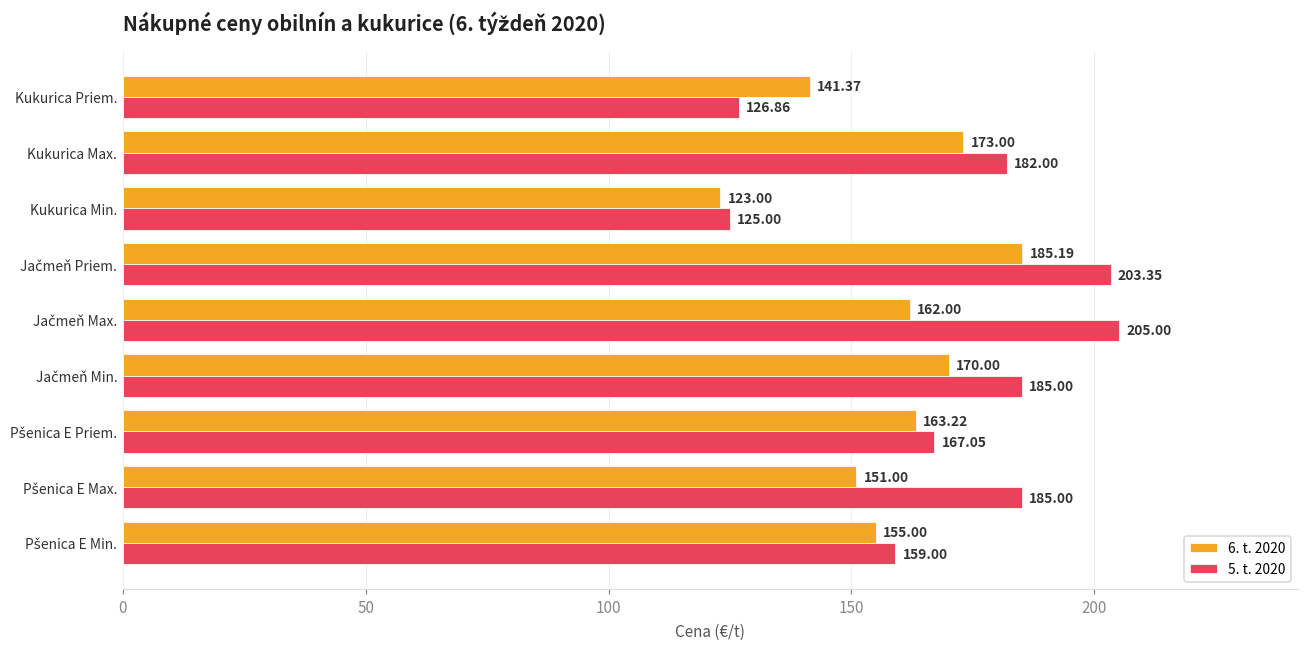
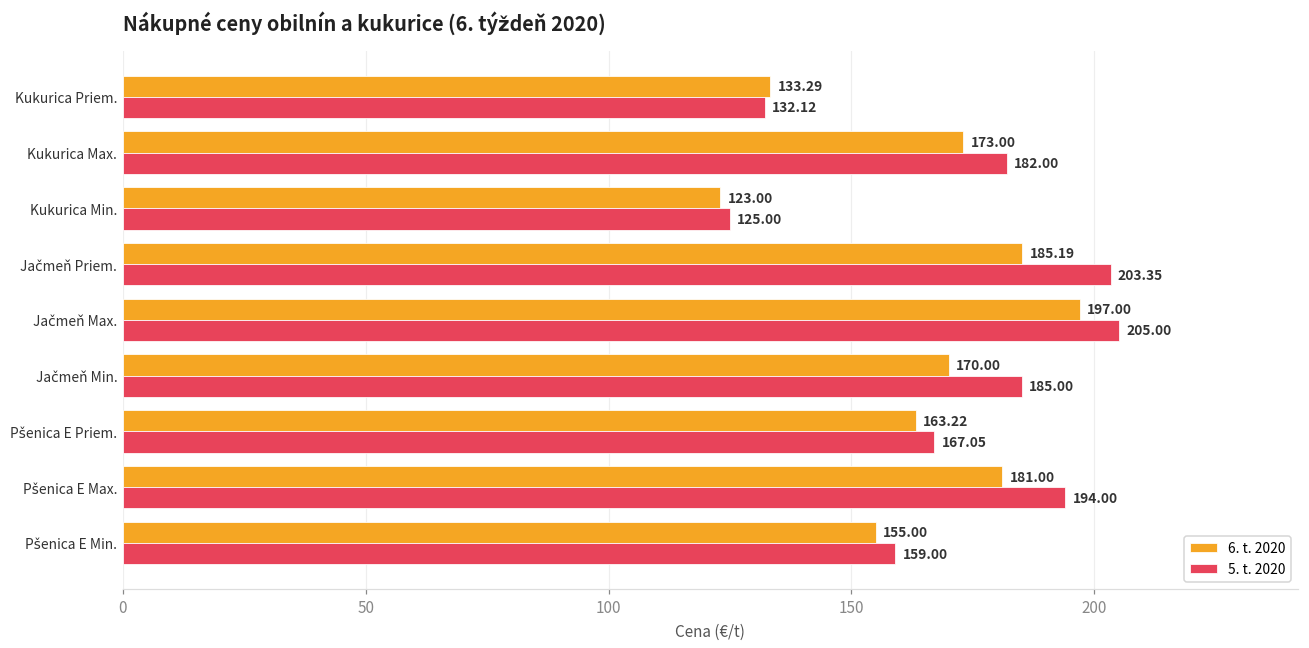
6. t. 2020, Kukurica Priem.: 141.37 -> 133.29
5. t. 2020, Kukurica Priem.: 126.86 -> 132.12
6. t. 2020, Jačmeň Max.: 162.00 -> 197.00
6. t. 2020, Pšenica E Max.: 151.00 -> 181.00
5. t. 2020, Pšenica E Max.: 185.00 -> 194.00
